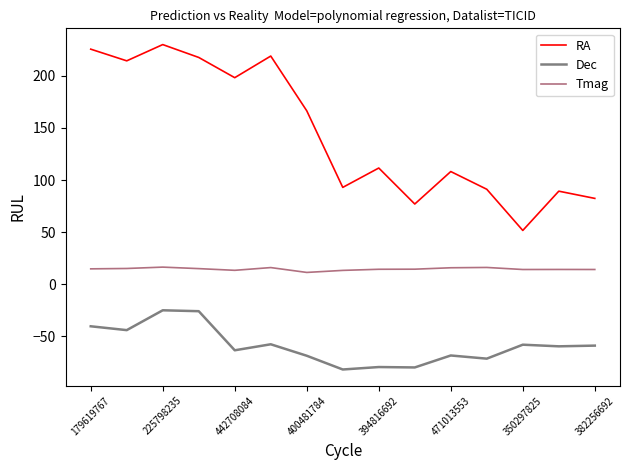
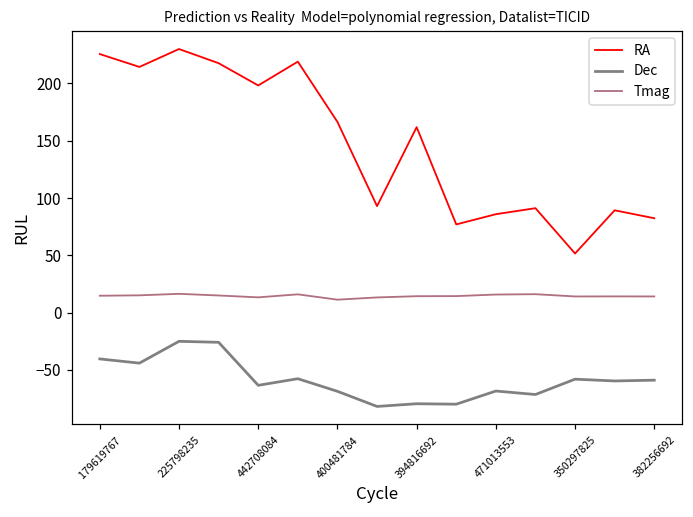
RA, 394816692: 112 -> 162
RA, 471013553: 108 -> 86
